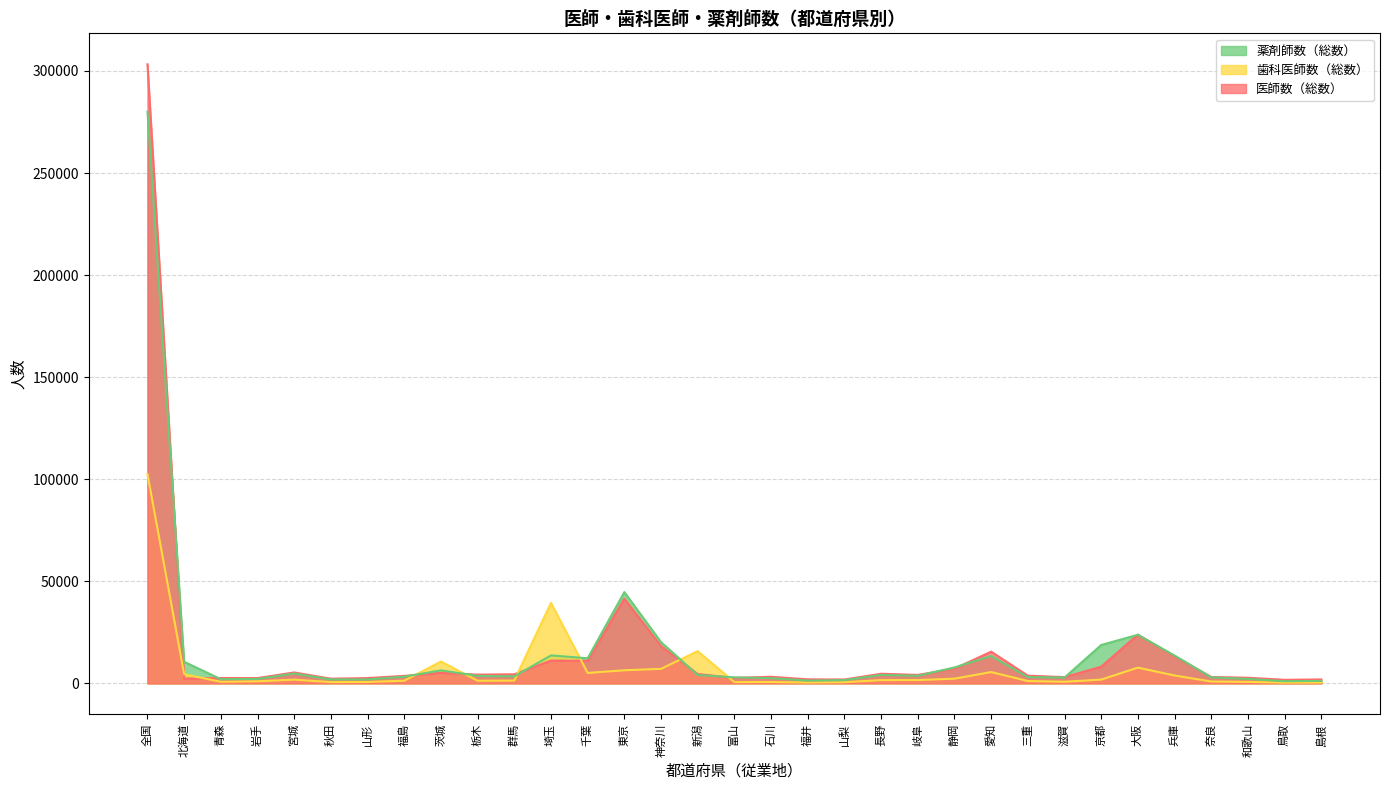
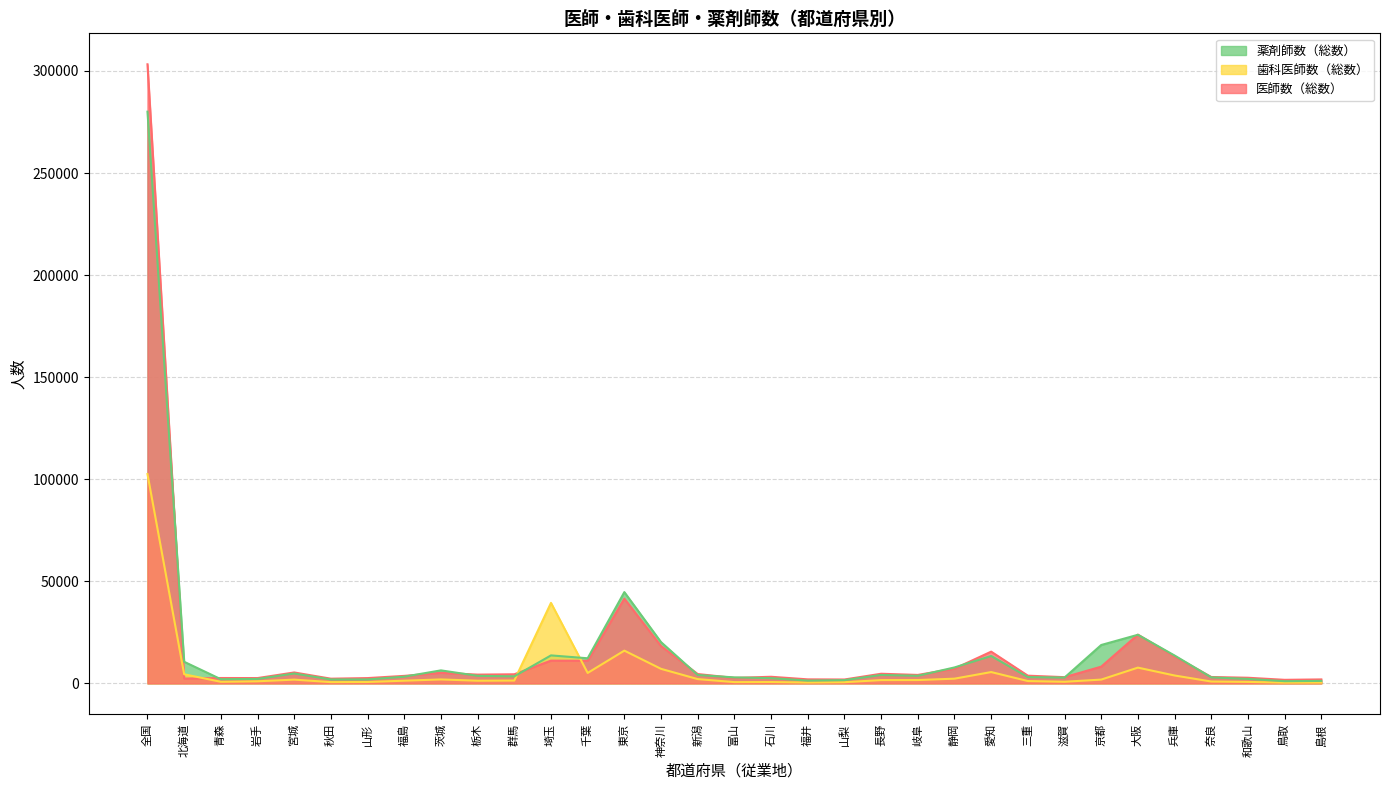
歯科医師数（総数）, 茨城: 11000 -> 2000
歯科医師数（総数）, 東京: 6000 -> 16000
歯科医師数（総数）, 新潟: 16000 -> 2000
